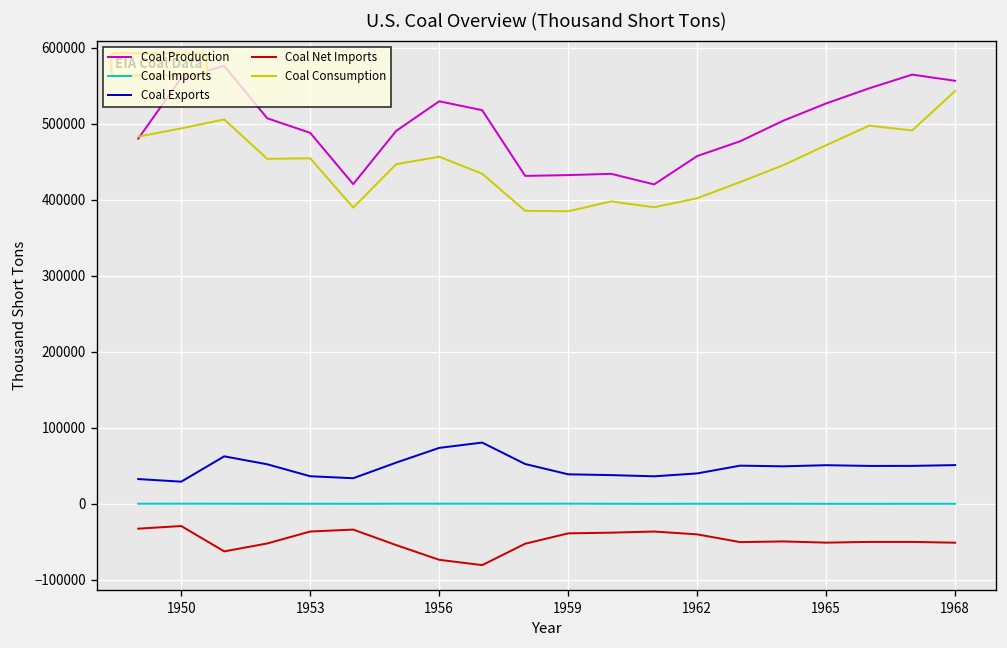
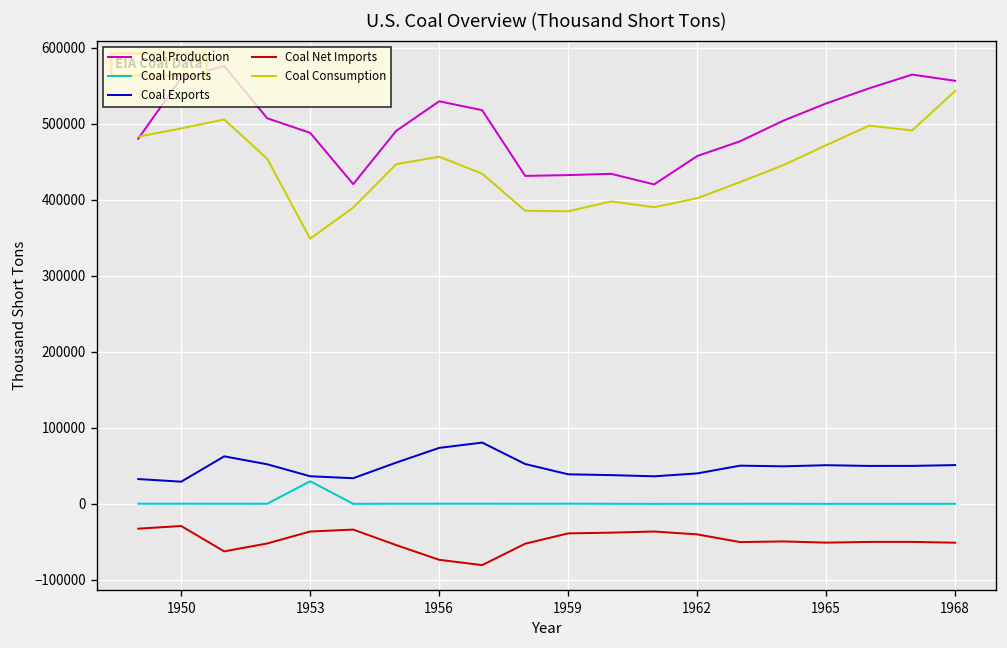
Coal Imports, 1953: 0 -> 30000
Coal Consumption, 1953: 450000 -> 350000
